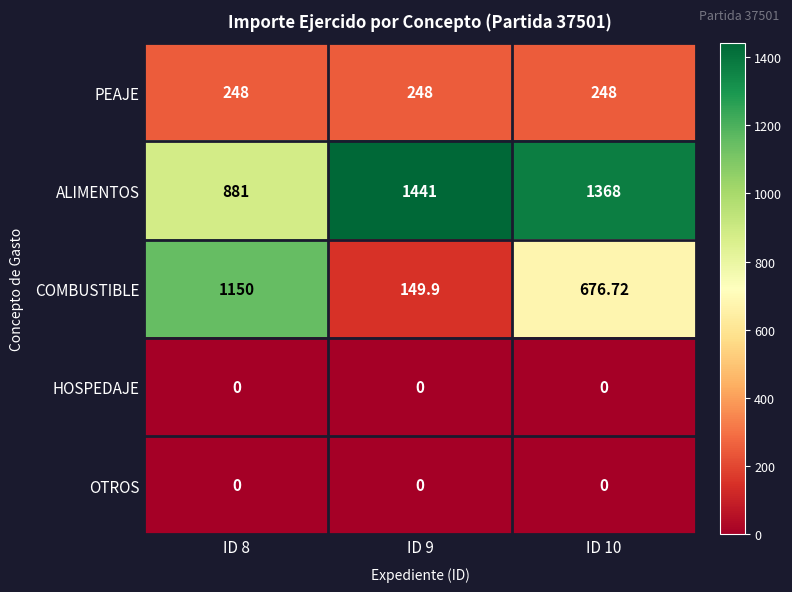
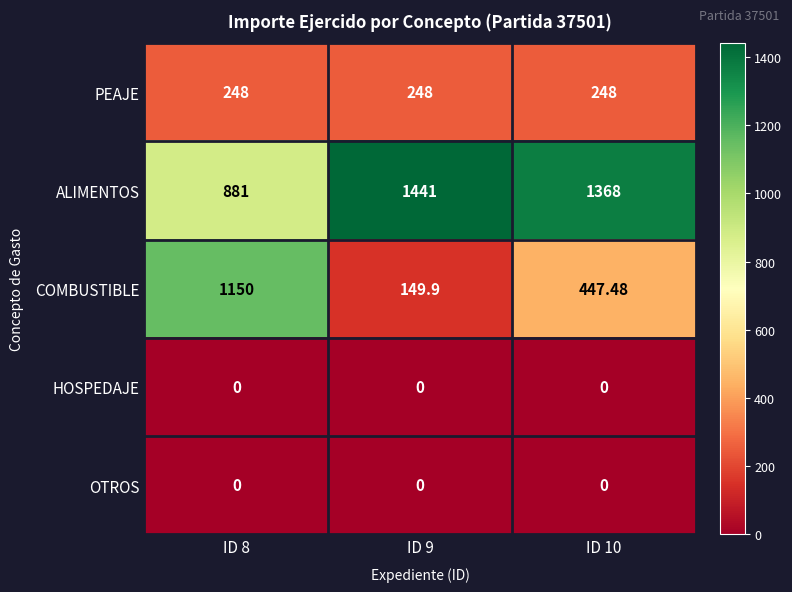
COMBUSTIBLE, ID 10: 676.72 -> 447.48
